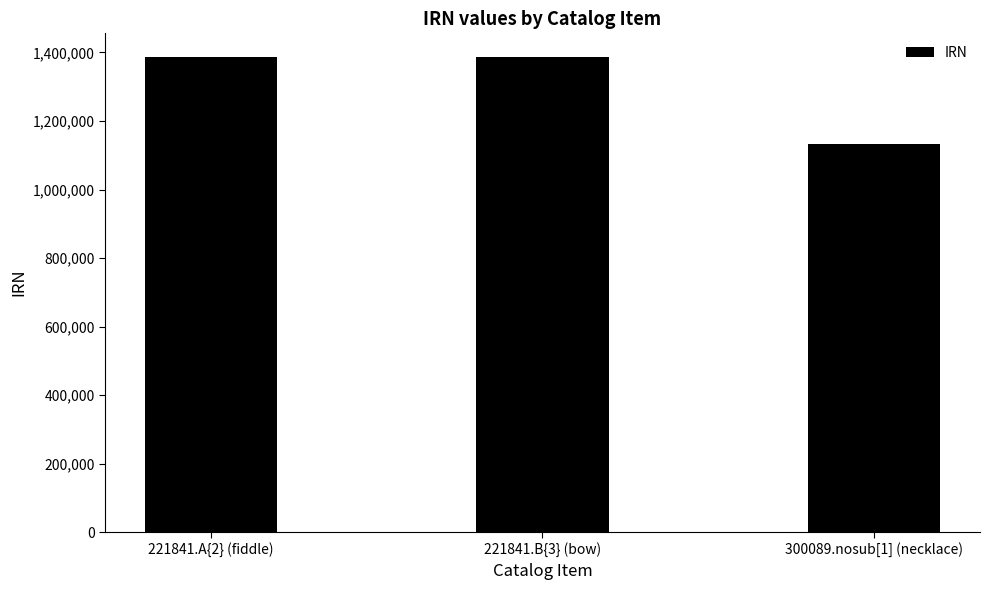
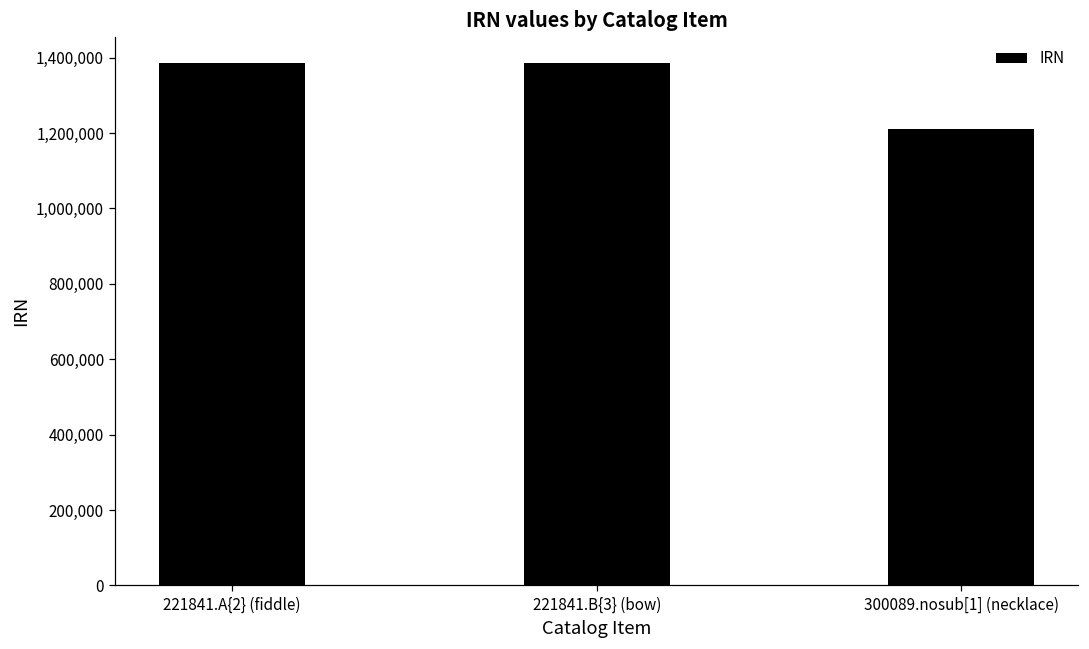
300089.nosub[1] (necklace): 1,130,000 -> 1,210,000
